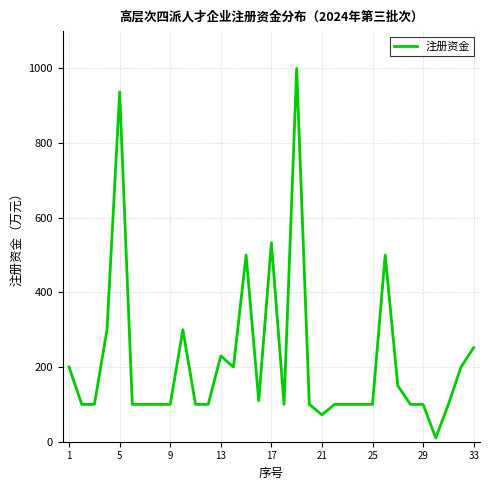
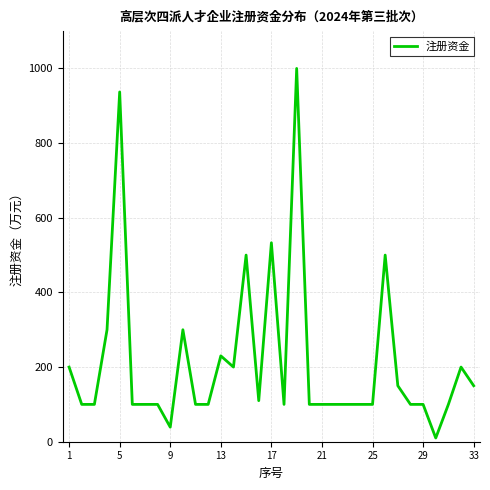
9: 100 -> 40
21: 70 -> 100
33: 250 -> 150
